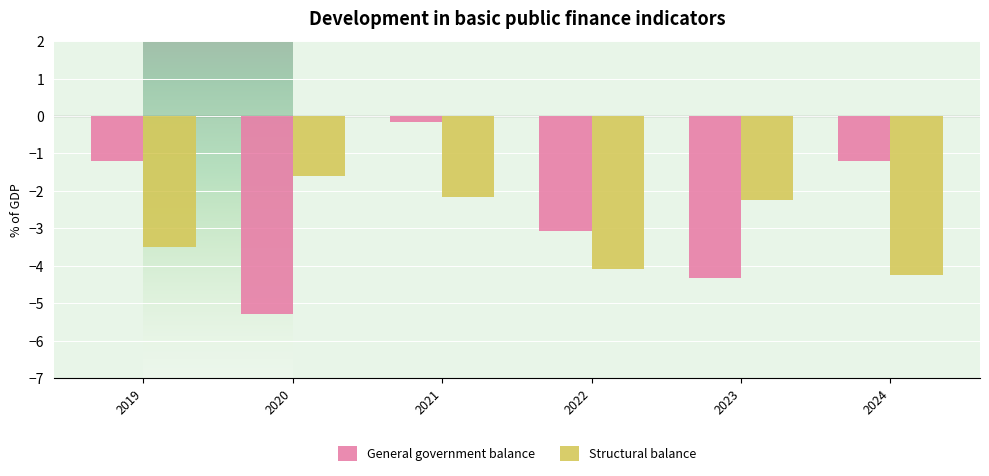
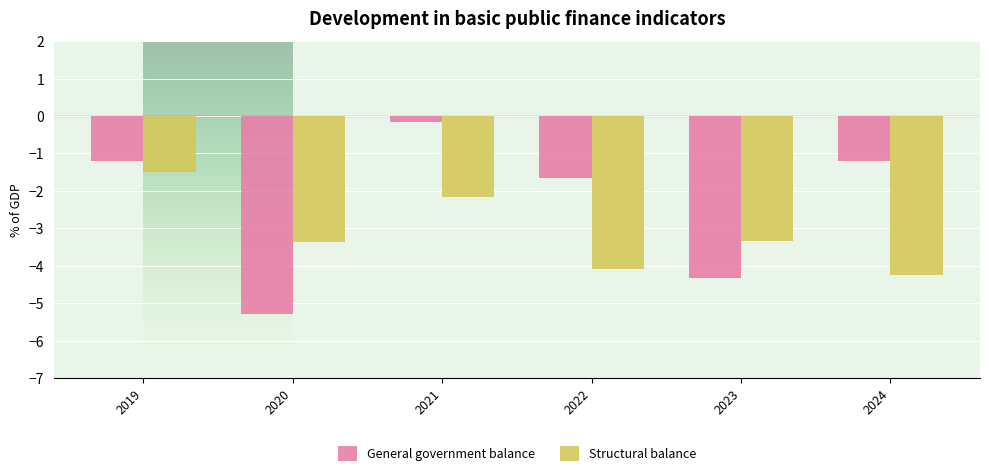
Structural balance, 2019: -3.5 -> -1.5
Structural balance, 2020: -1.6 -> -3.4
General government balance, 2022: -3.1 -> -1.7
Structural balance, 2023: -2.2 -> -3.3
